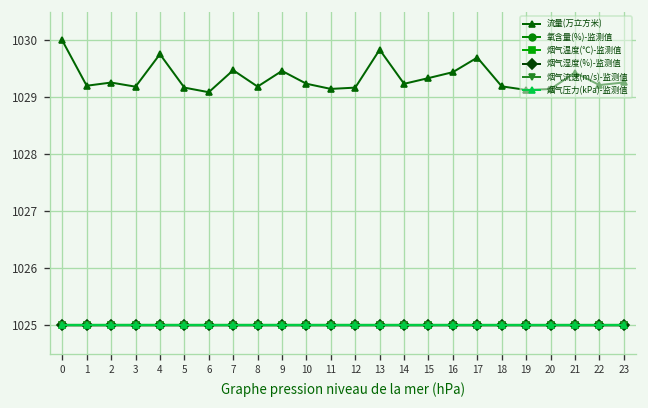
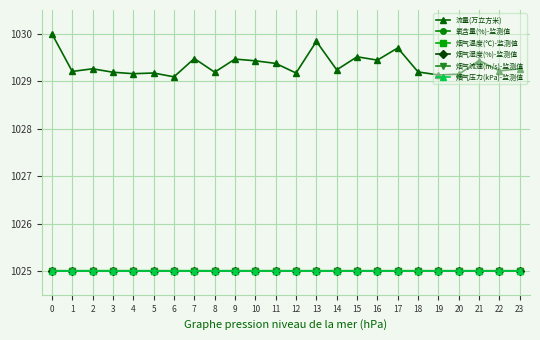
流量(万立方米), 4: 1029.8 -> 1029.2
流量(万立方米), 10: 1029.2 -> 1029.4
流量(万立方米), 11: 1029.1 -> 1029.4
流量(万立方米), 15: 1029.3 -> 1029.5
